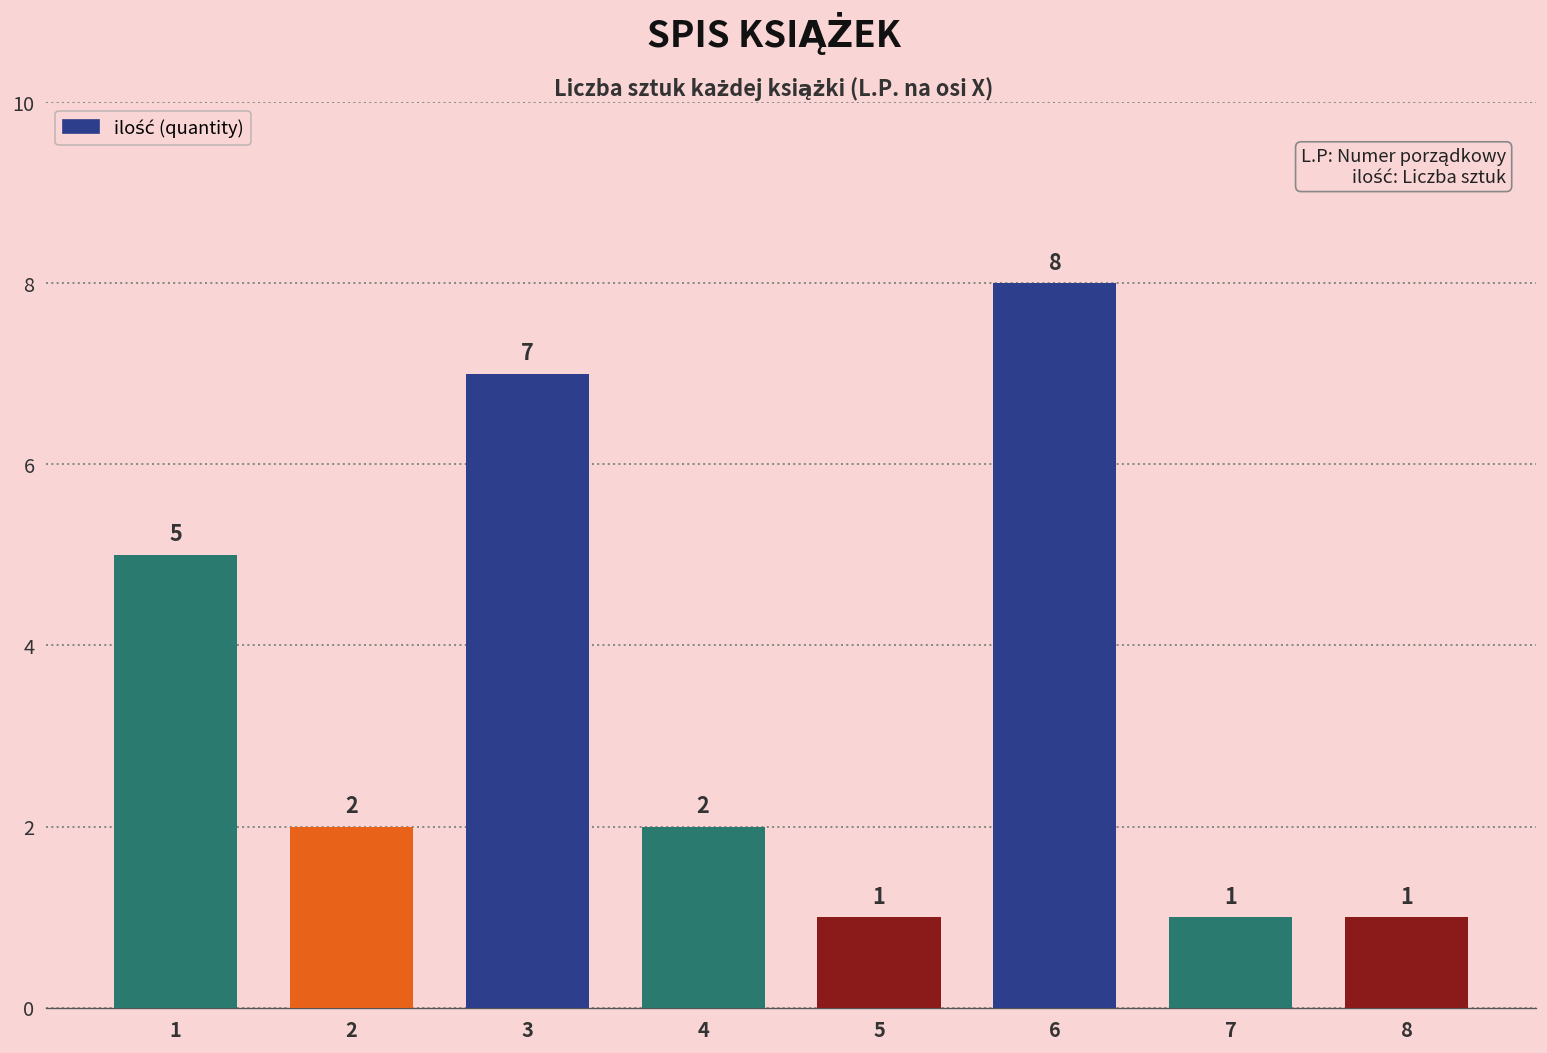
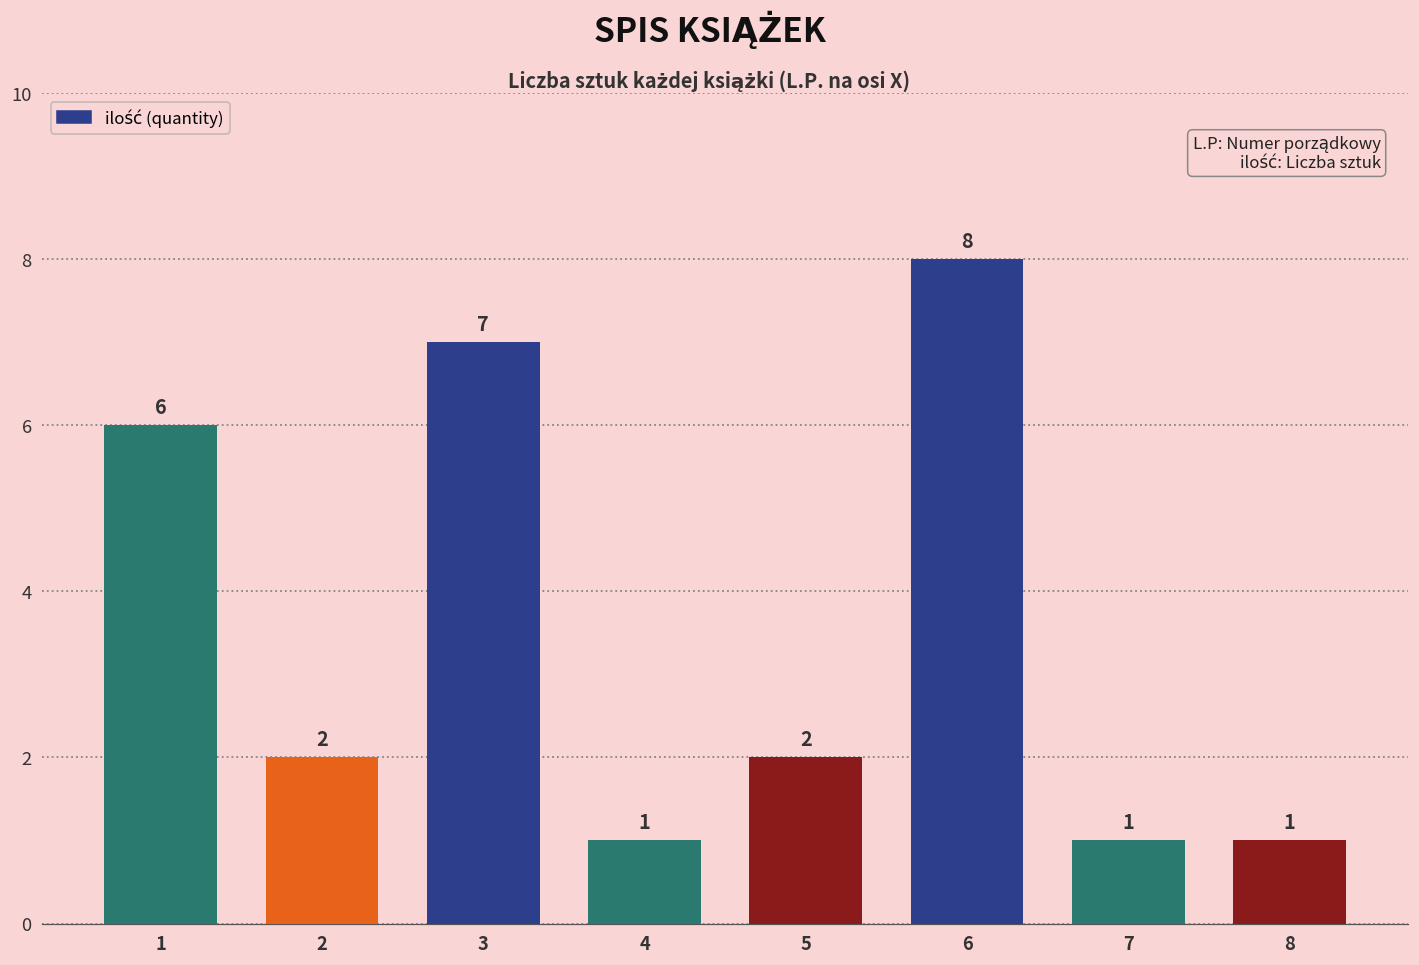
1: 5 -> 6
4: 2 -> 1
5: 1 -> 2
